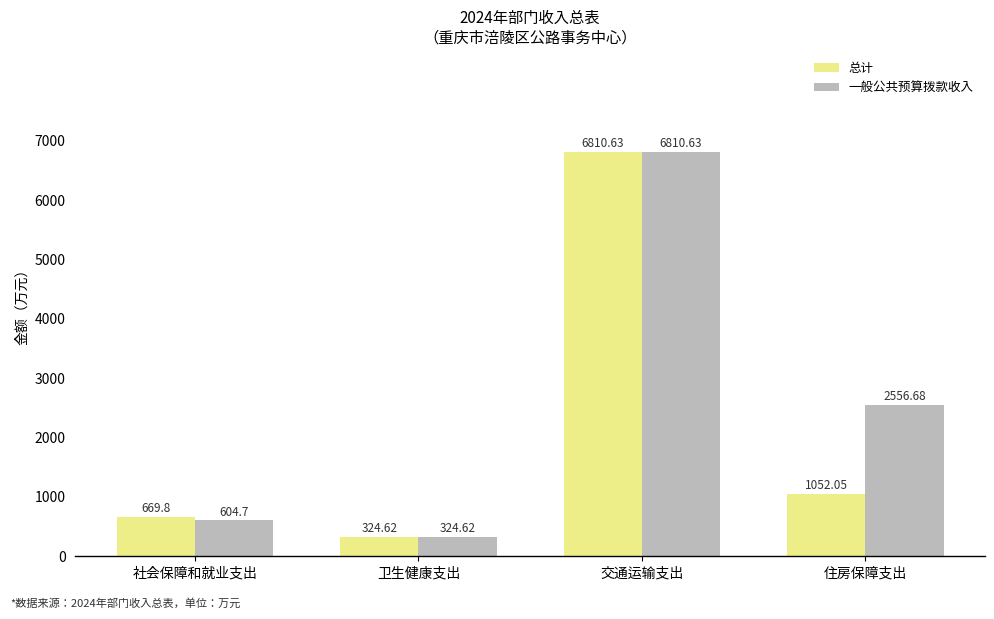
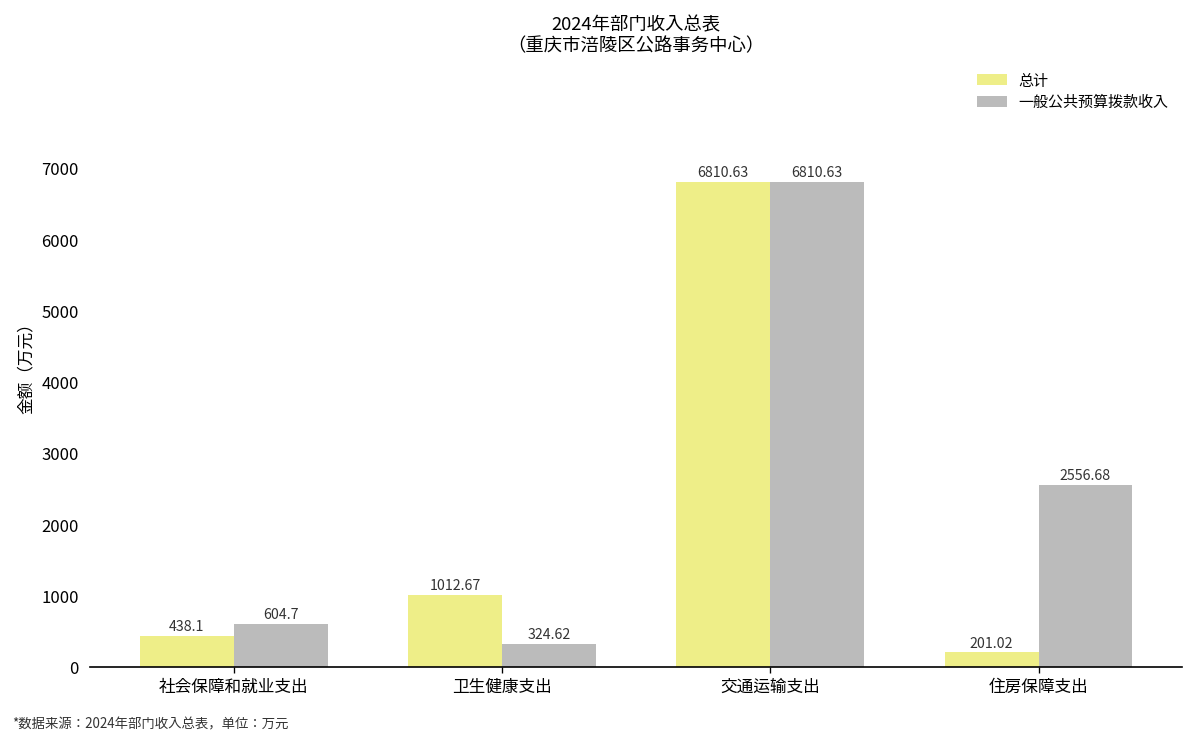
总计, 社会保障和就业支出: 669.8 -> 438.1
总计, 卫生健康支出: 324.62 -> 1012.67
总计, 住房保障支出: 1052.05 -> 201.02
